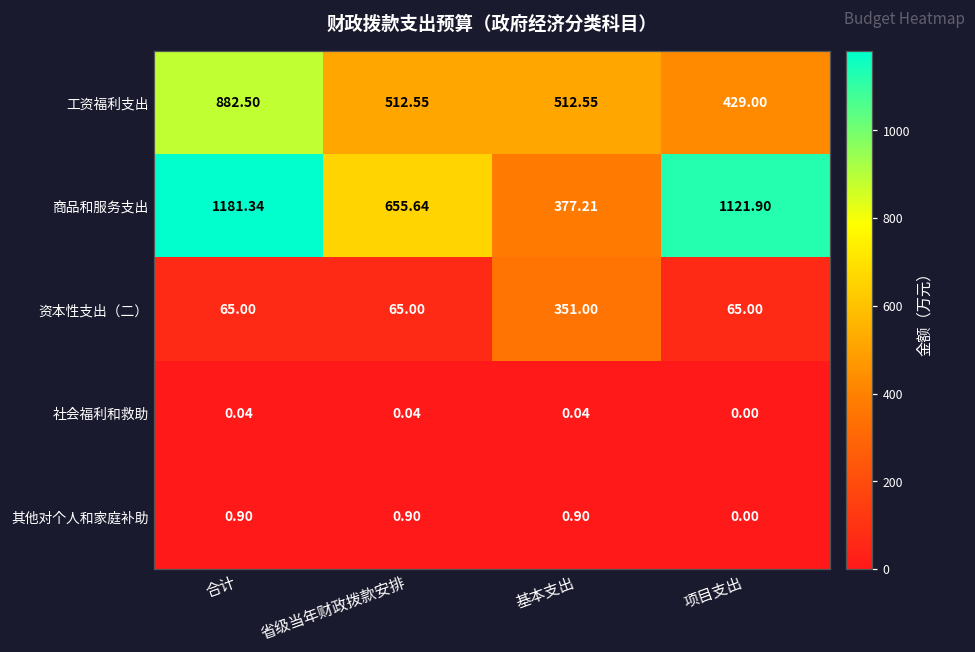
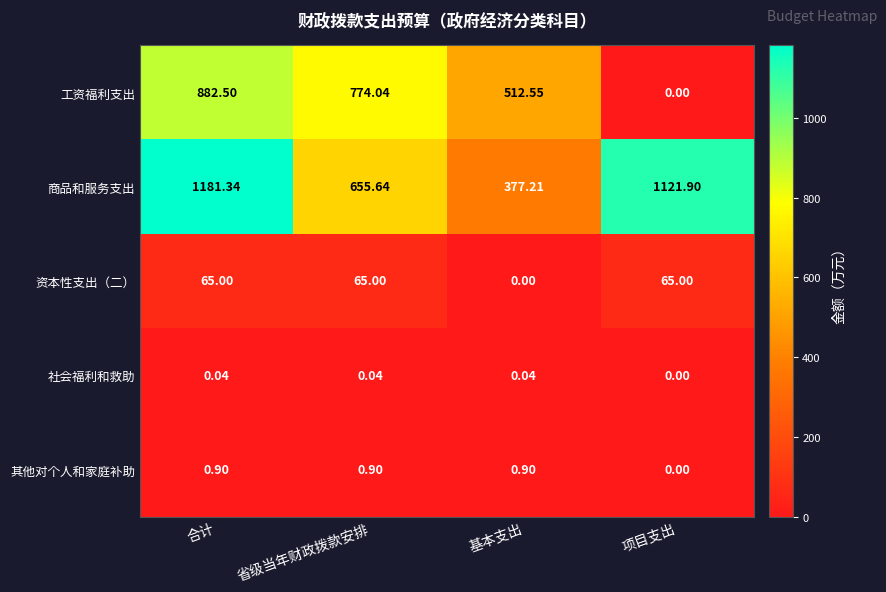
工资福利支出, 省级当年财政拨款安排: 512.55 -> 774.04
工资福利支出, 项目支出: 429.00 -> 0.00
资本性支出（二）, 基本支出: 351.00 -> 0.00
